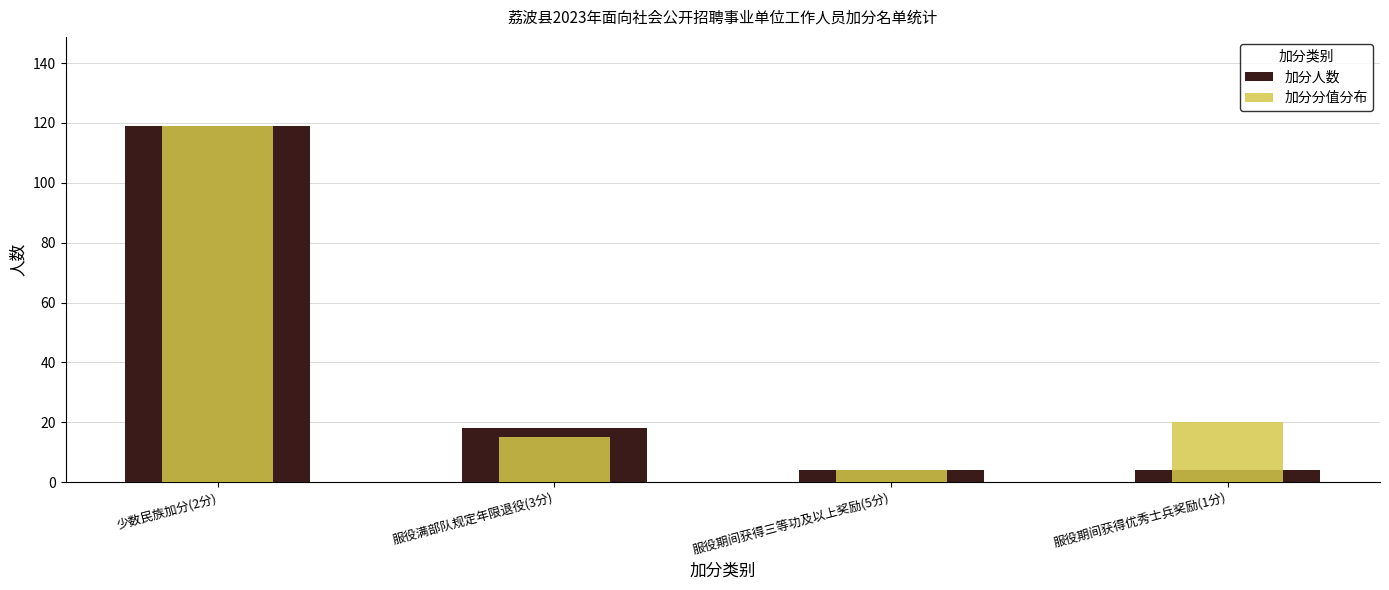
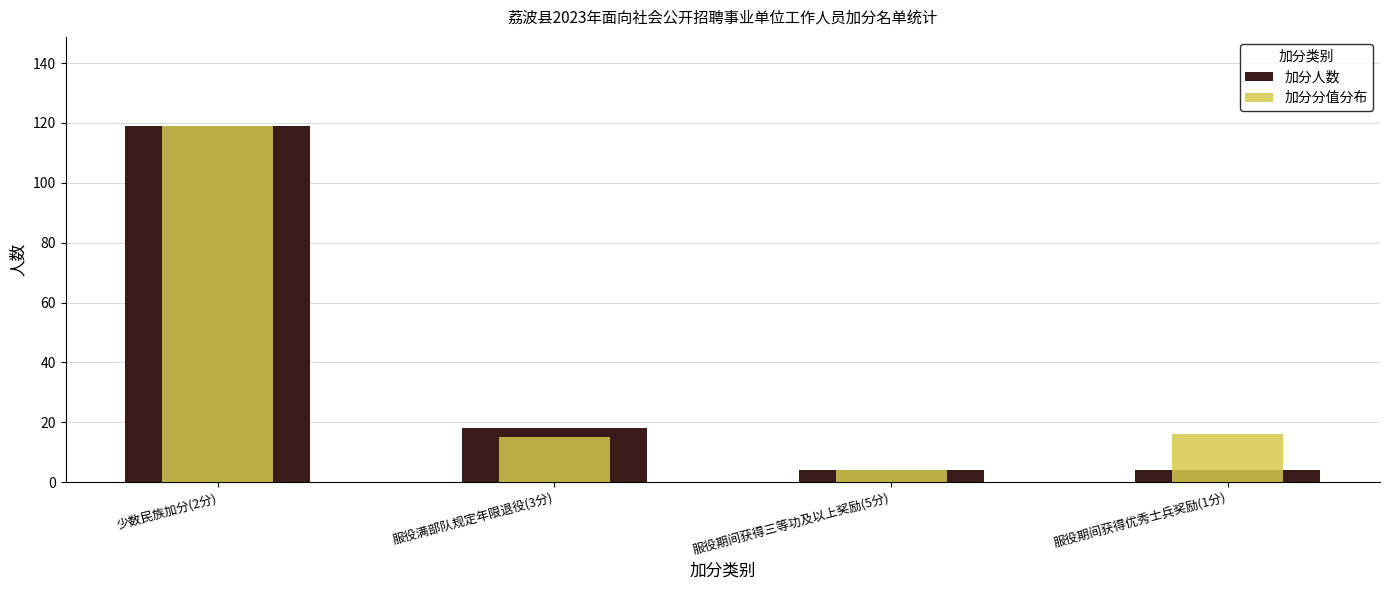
加分分值分布, 服役期间获得优秀士兵奖励(1分): 20 -> 16
